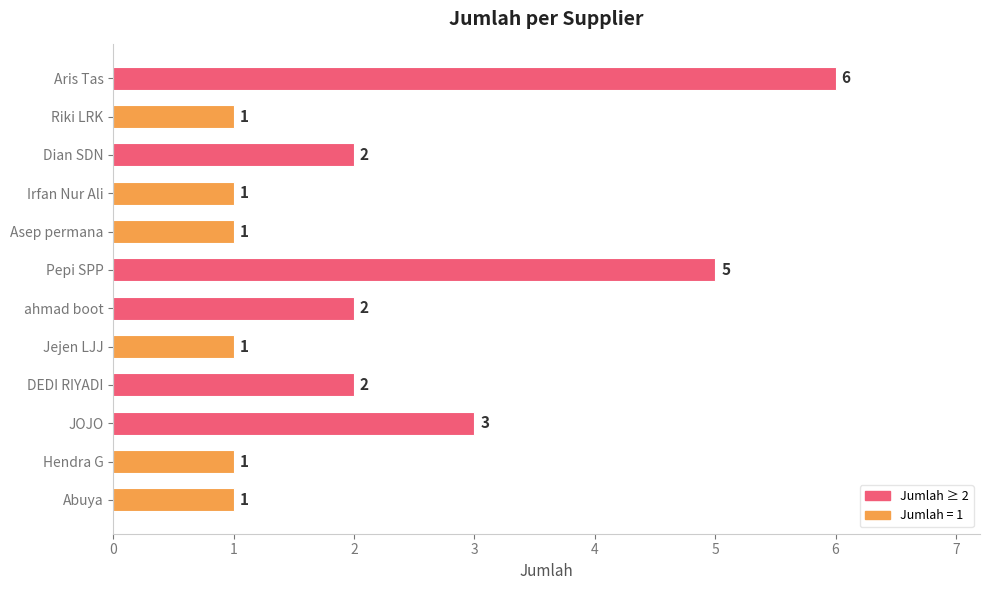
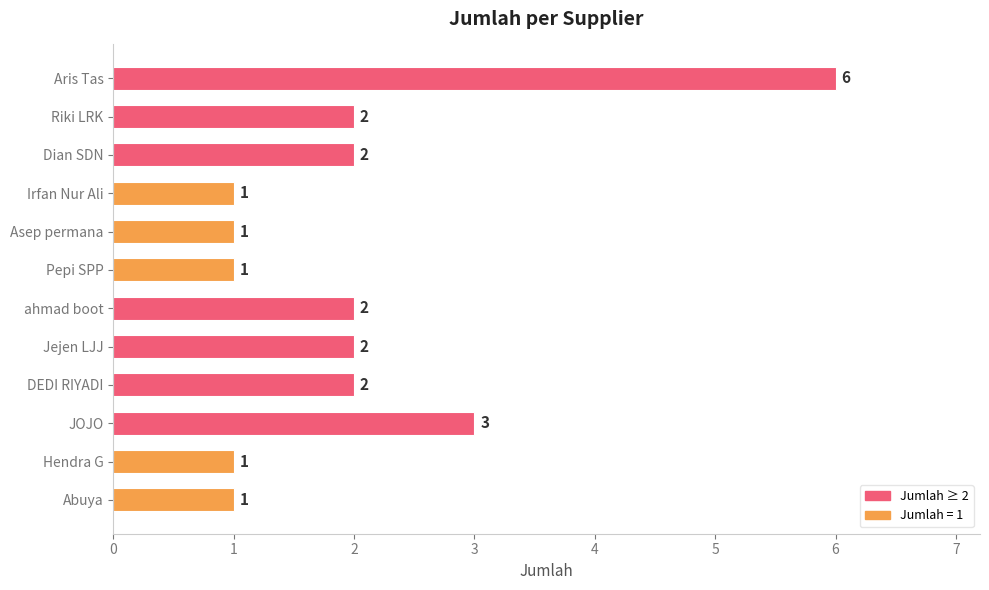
Riki LRK: 1 -> 2
Pepi SPP: 5 -> 1
Jejen LJJ: 1 -> 2
